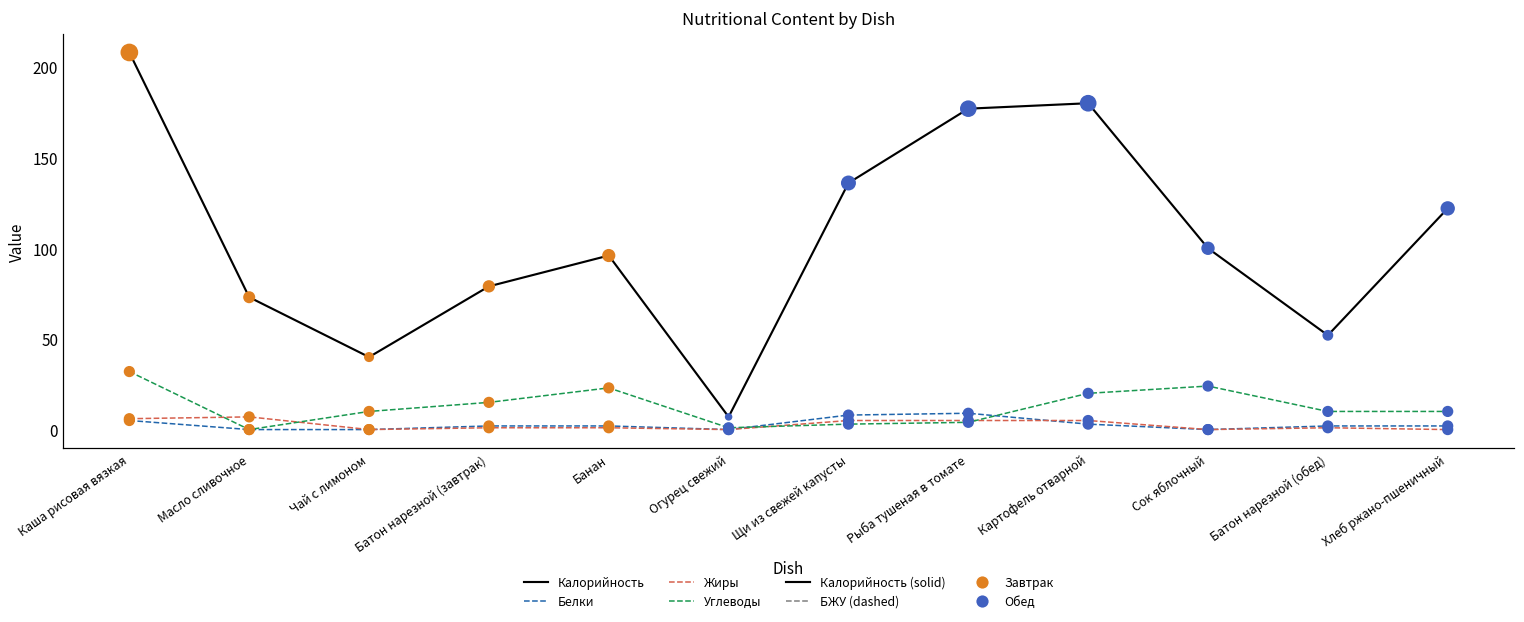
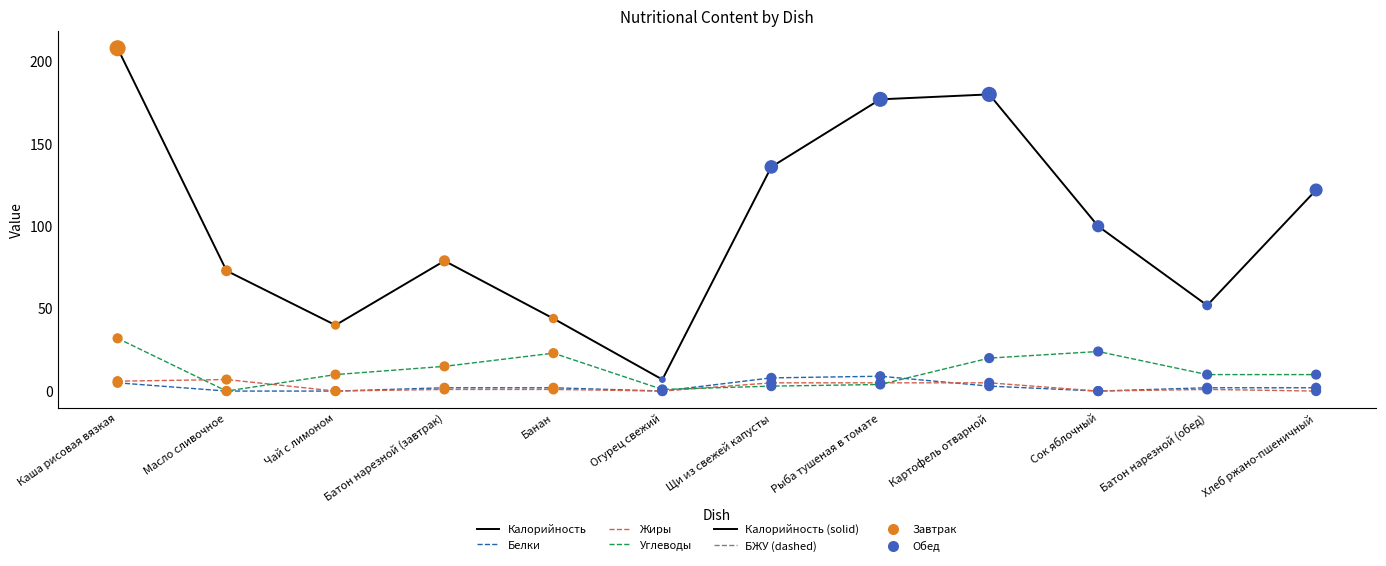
Калорийность, Банан: 96 -> 44
